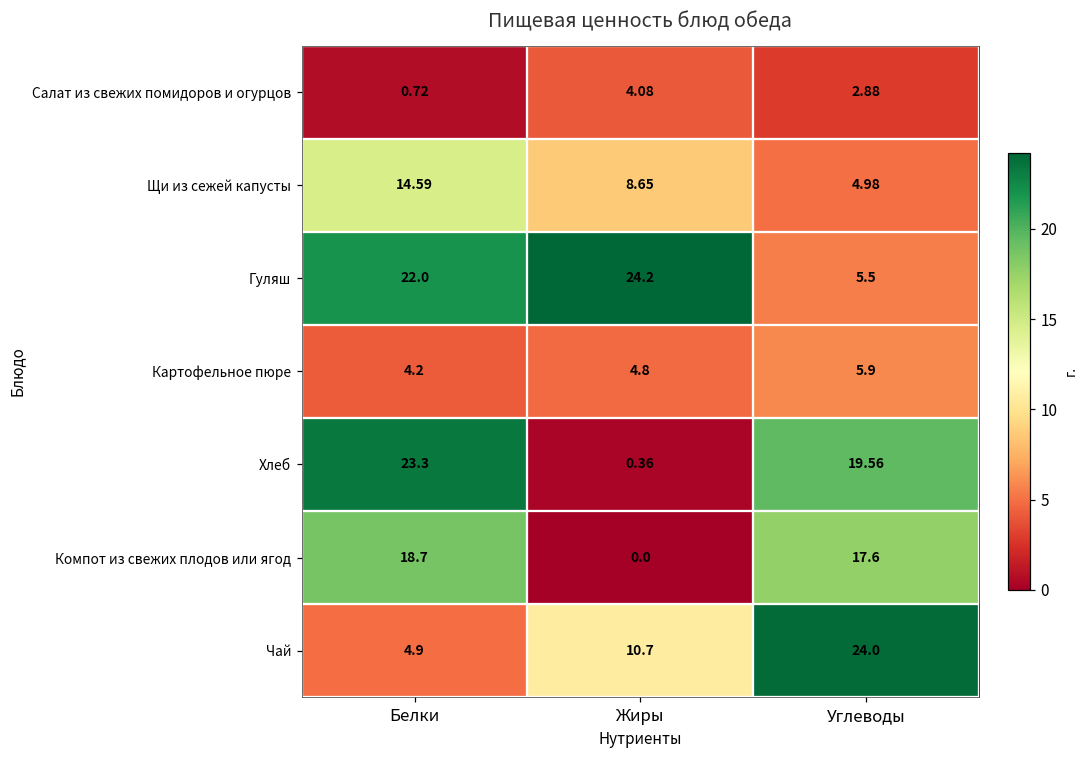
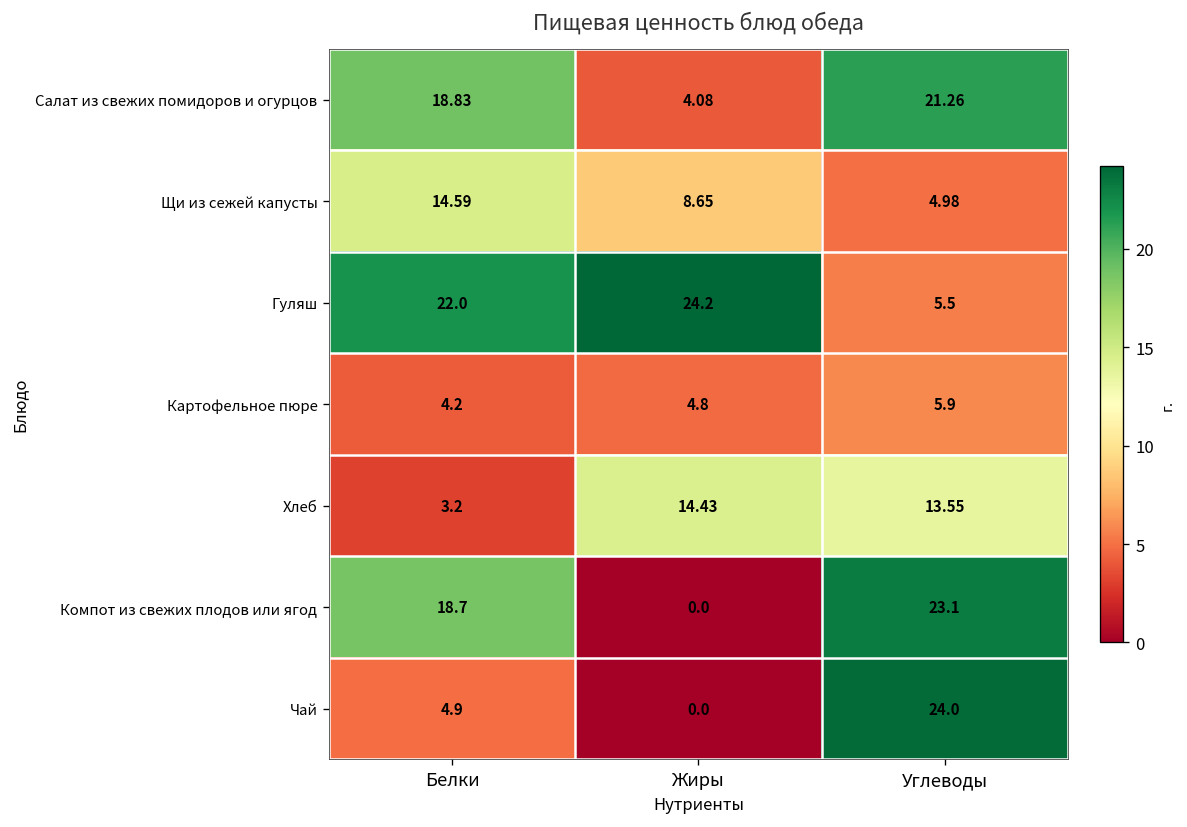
Салат из свежих помидоров и огурцов, Белки: 0.72 -> 18.83
Салат из свежих помидоров и огурцов, Углеводы: 2.88 -> 21.26
Хлеб, Белки: 23.3 -> 3.2
Хлеб, Жиры: 0.36 -> 14.43
Хлеб, Углеводы: 19.56 -> 13.55
Компот из свежих плодов или ягод, Углеводы: 17.6 -> 23.1
Чай, Жиры: 10.7 -> 0.0
